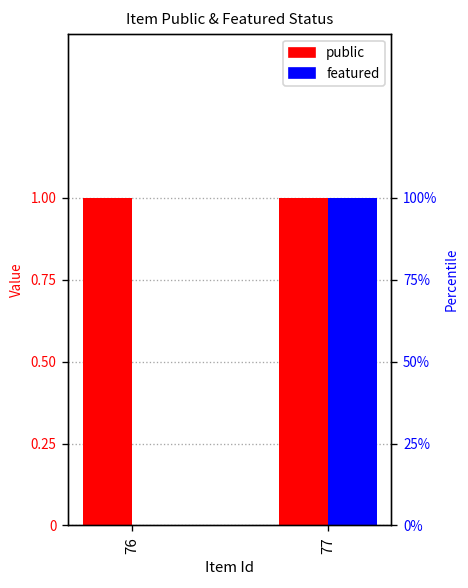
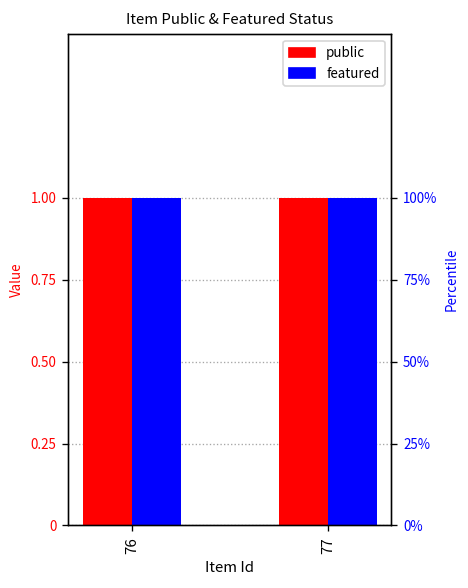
featured, 76: 0 -> 1
